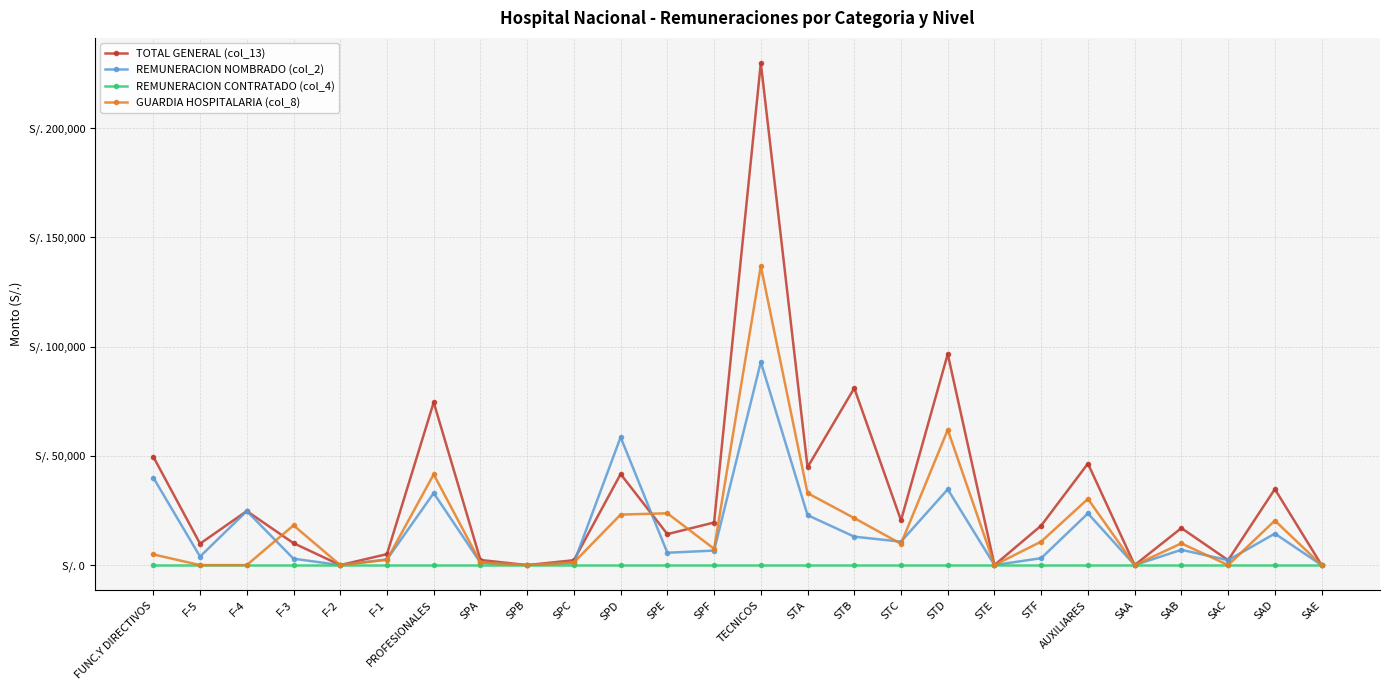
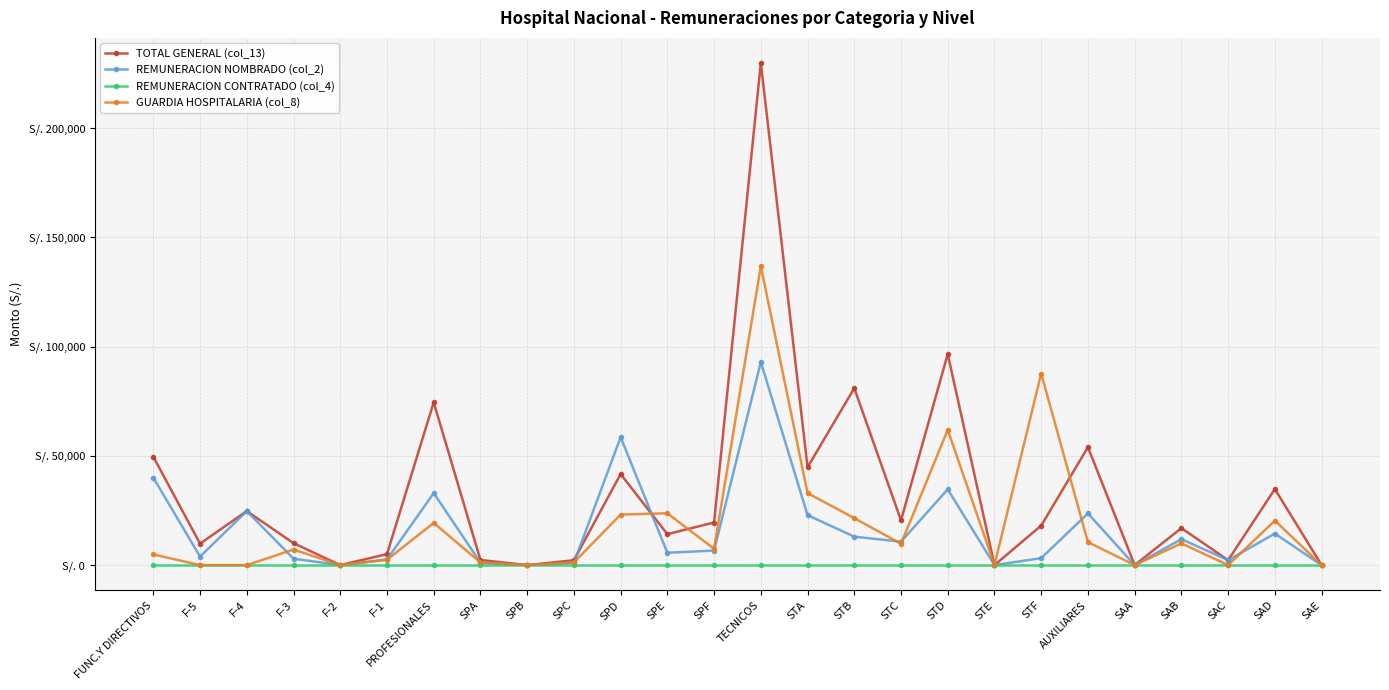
GUARDIA HOSPITALARIA (col_8), F-3: S/. 18,000 -> S/. 7,000
GUARDIA HOSPITALARIA (col_8), PROFESIONALES: S/. 42,000 -> S/. 19,000
GUARDIA HOSPITALARIA (col_8), STF: S/. 11,000 -> S/. 88,000
TOTAL GENERAL (col_13), AUXILIARES: S/. 46,000 -> S/. 54,000
GUARDIA HOSPITALARIA (col_8), AUXILIARES: S/. 30,000 -> S/. 11,000
REMUNERACION NOMBRADO (col_2), SAB: S/. 7,000 -> S/. 12,000
